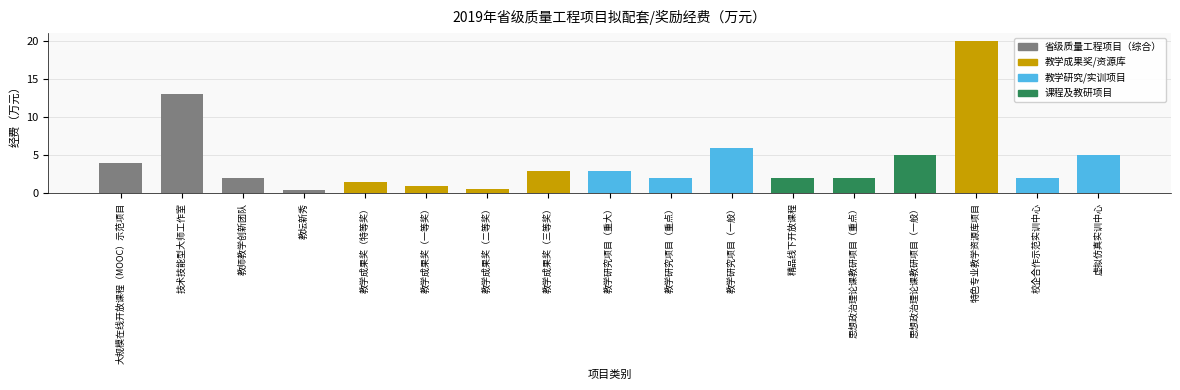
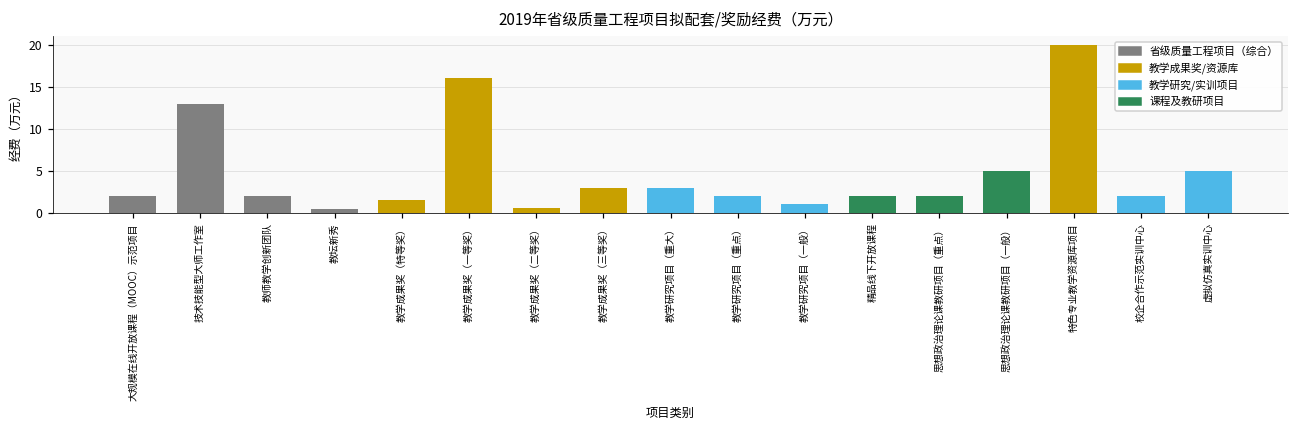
大规模在线开放课程（MOOC）示范项目: 4 -> 2
教学成果奖（一等奖）: 1 -> 16
教学研究项目（一般）: 6 -> 1
